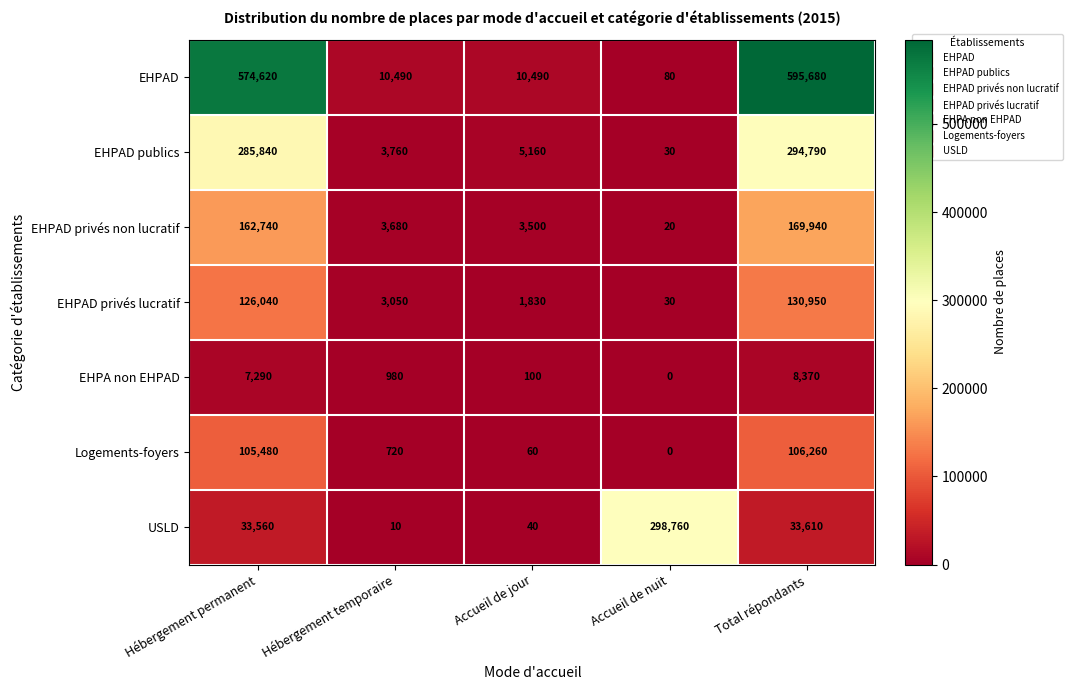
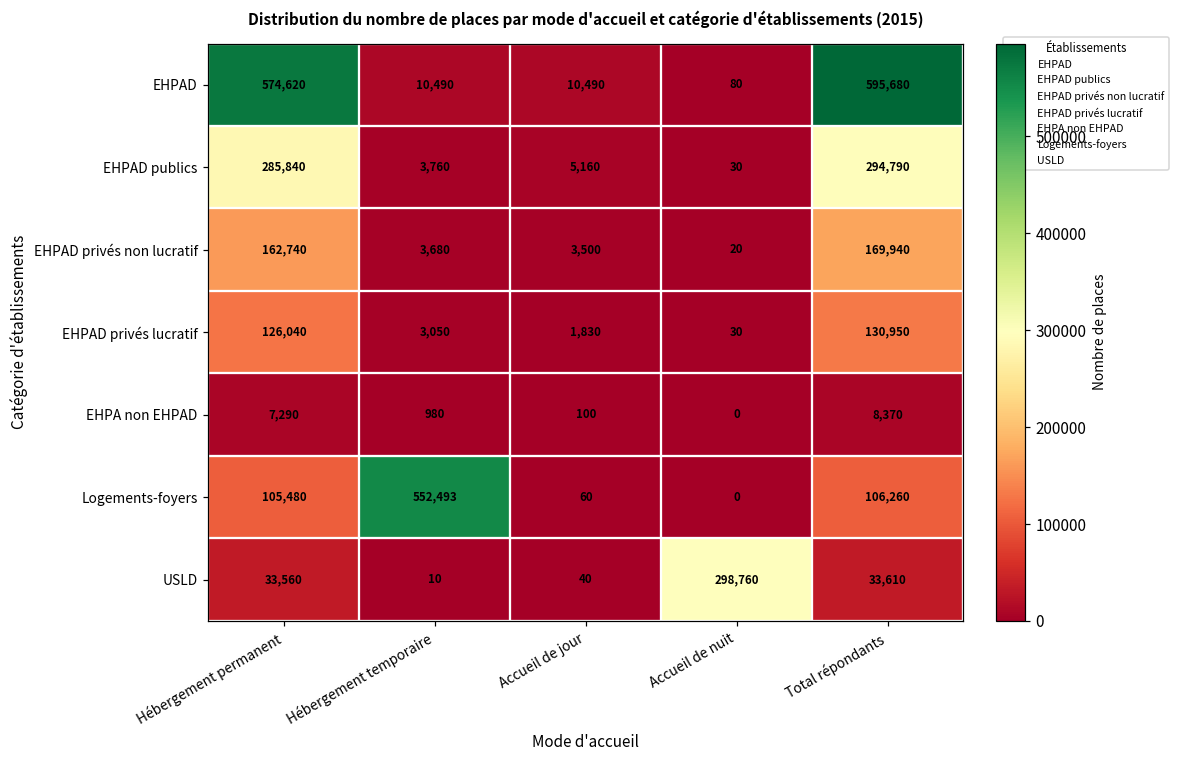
Logements-foyers, Hébergement temporaire: 720 -> 552,493
